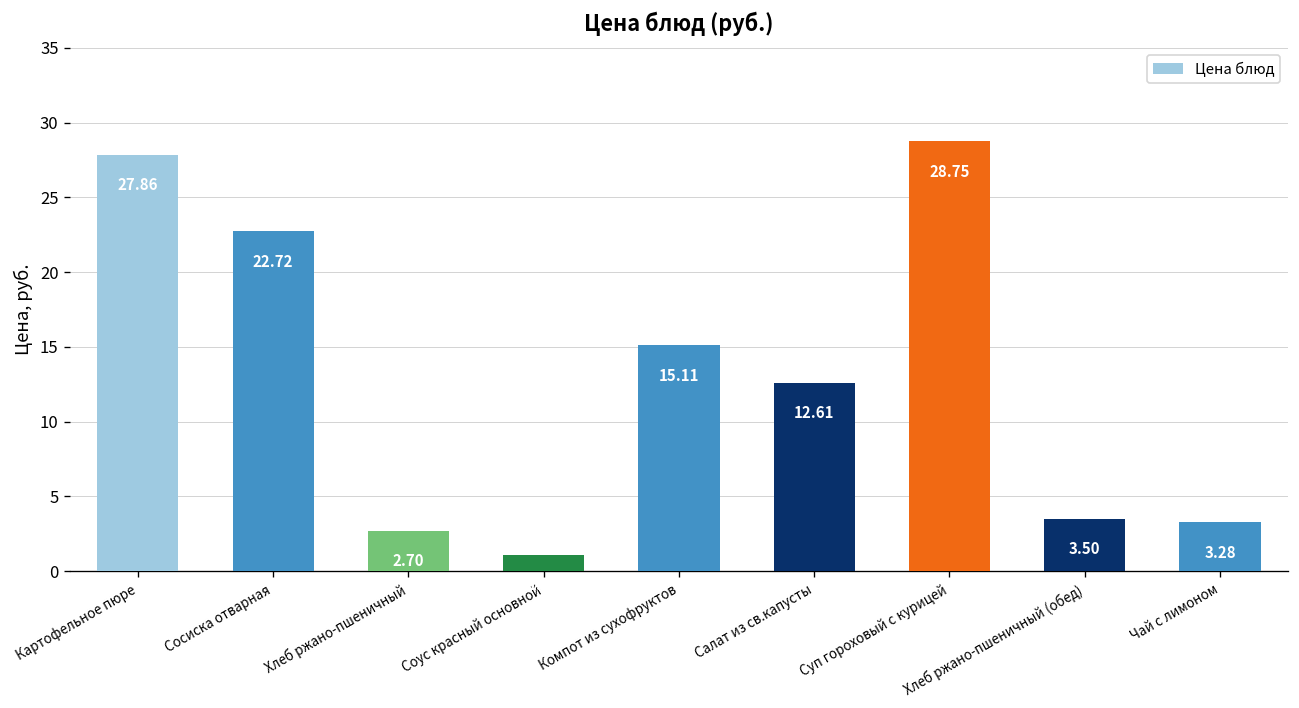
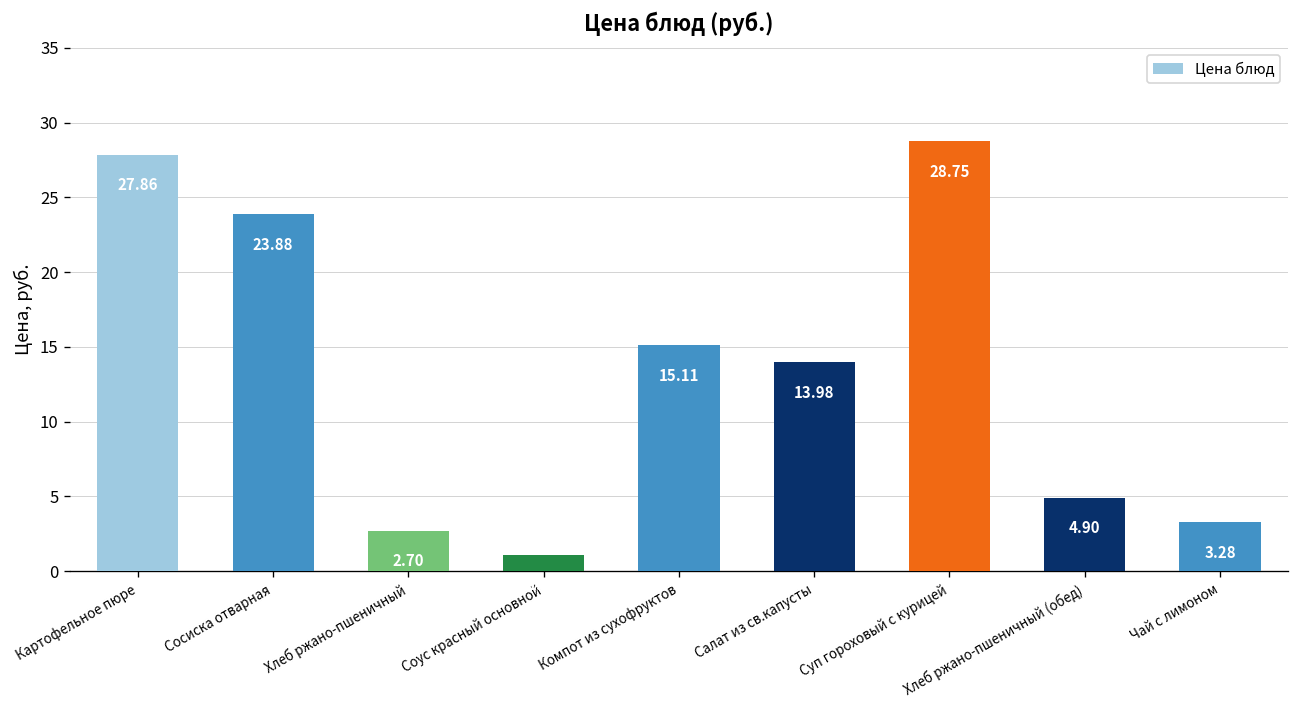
Сосиска отварная: 22.72 -> 23.88
Салат из св.капусты: 12.61 -> 13.98
Хлеб ржано-пшеничный (обед): 3.50 -> 4.90
